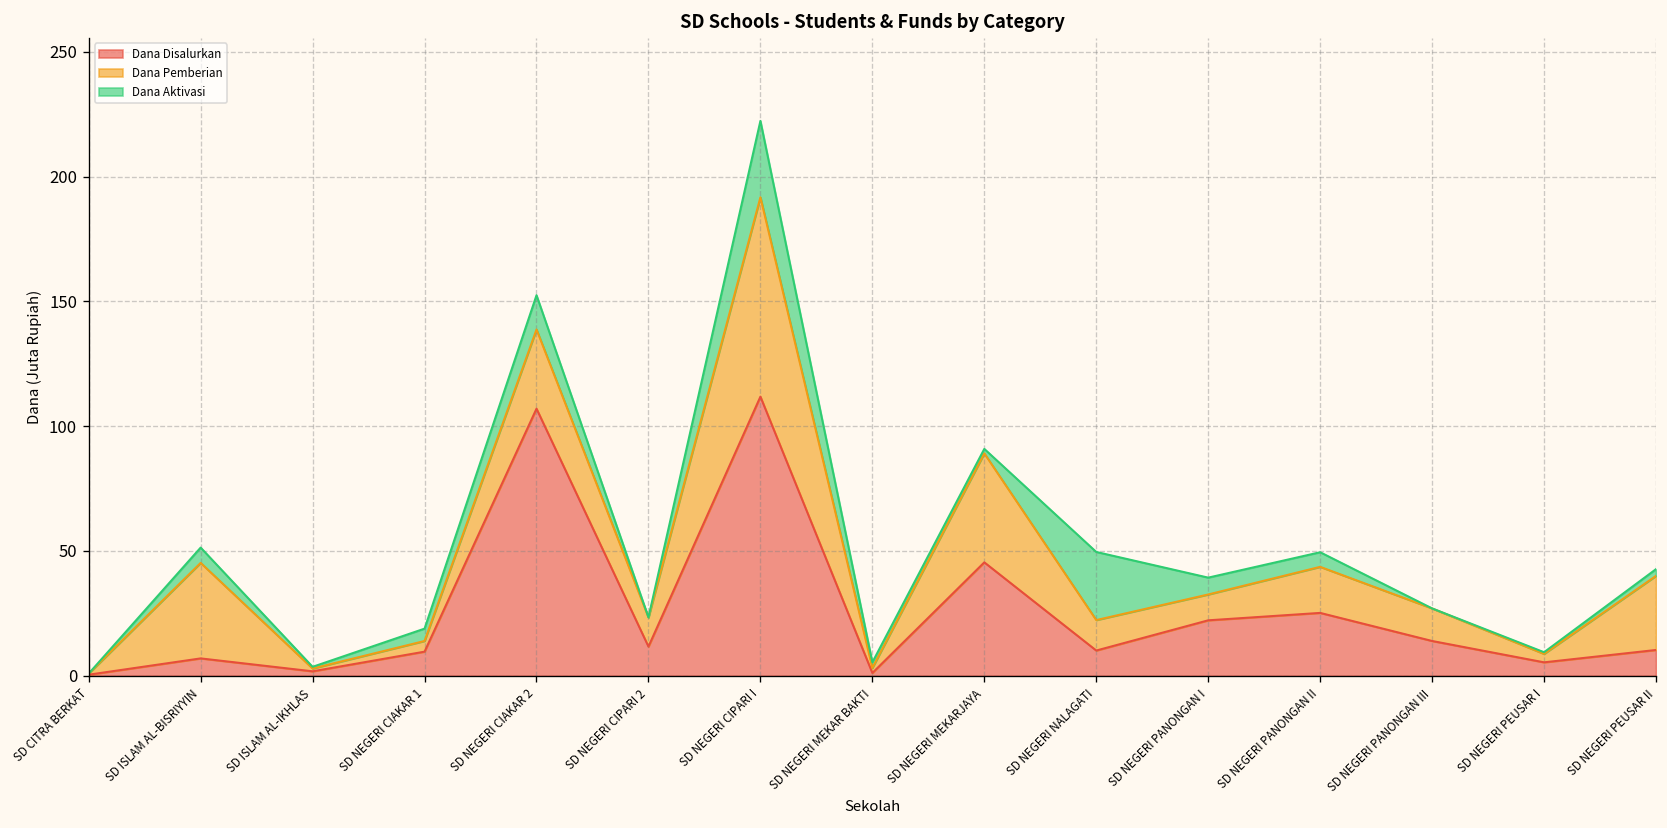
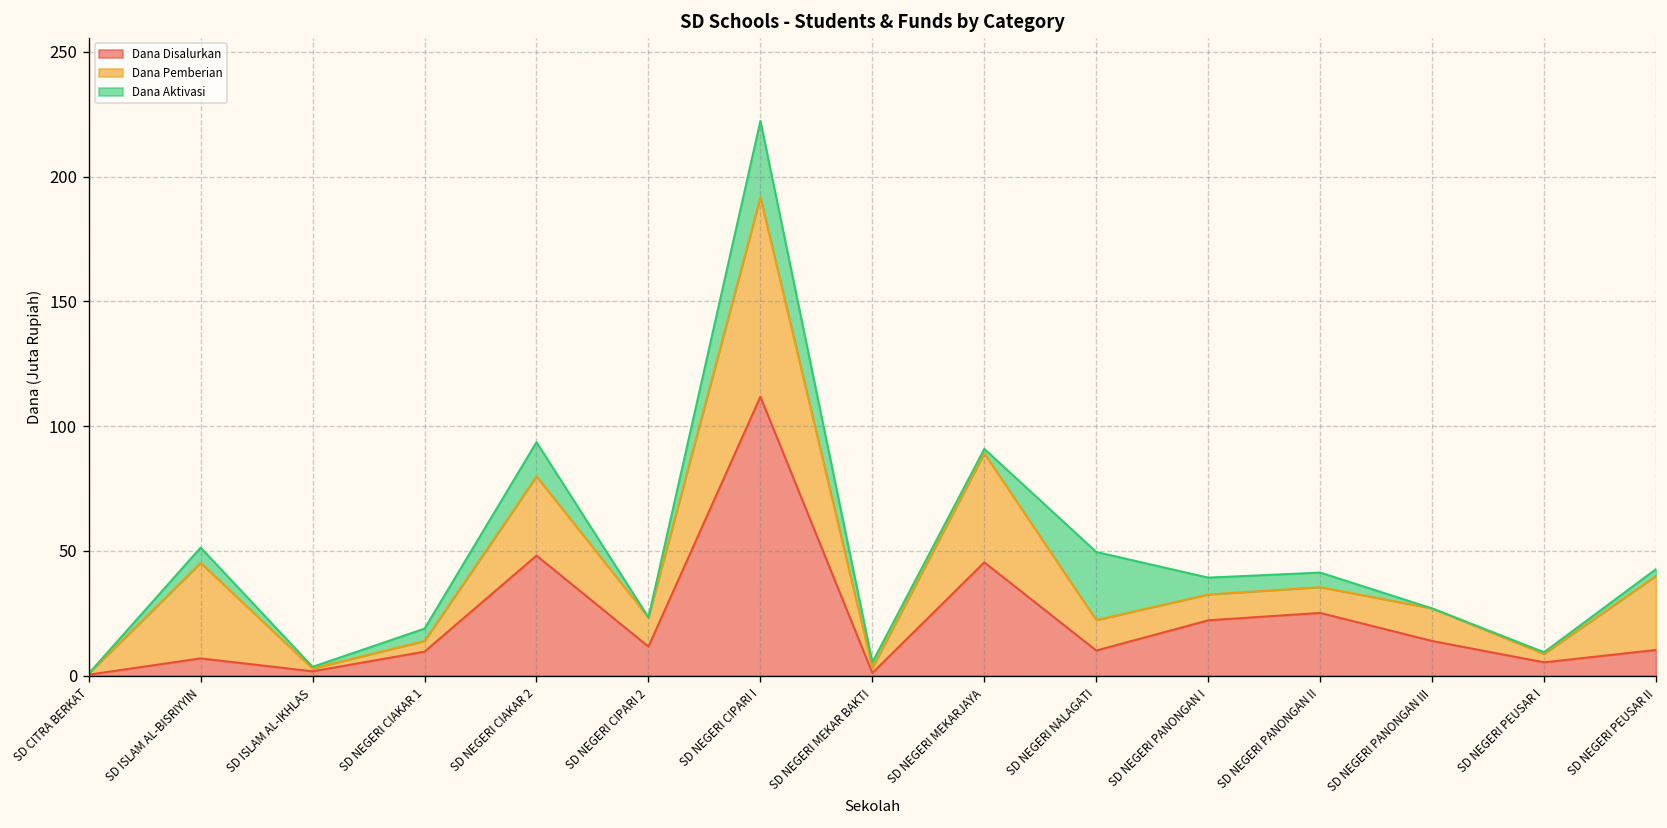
Dana Disalurkan, SD NEGERI CIAKAR 2: 107 -> 48
Dana Pemberian, SD NEGERI PANONGAN II: 18 -> 10
